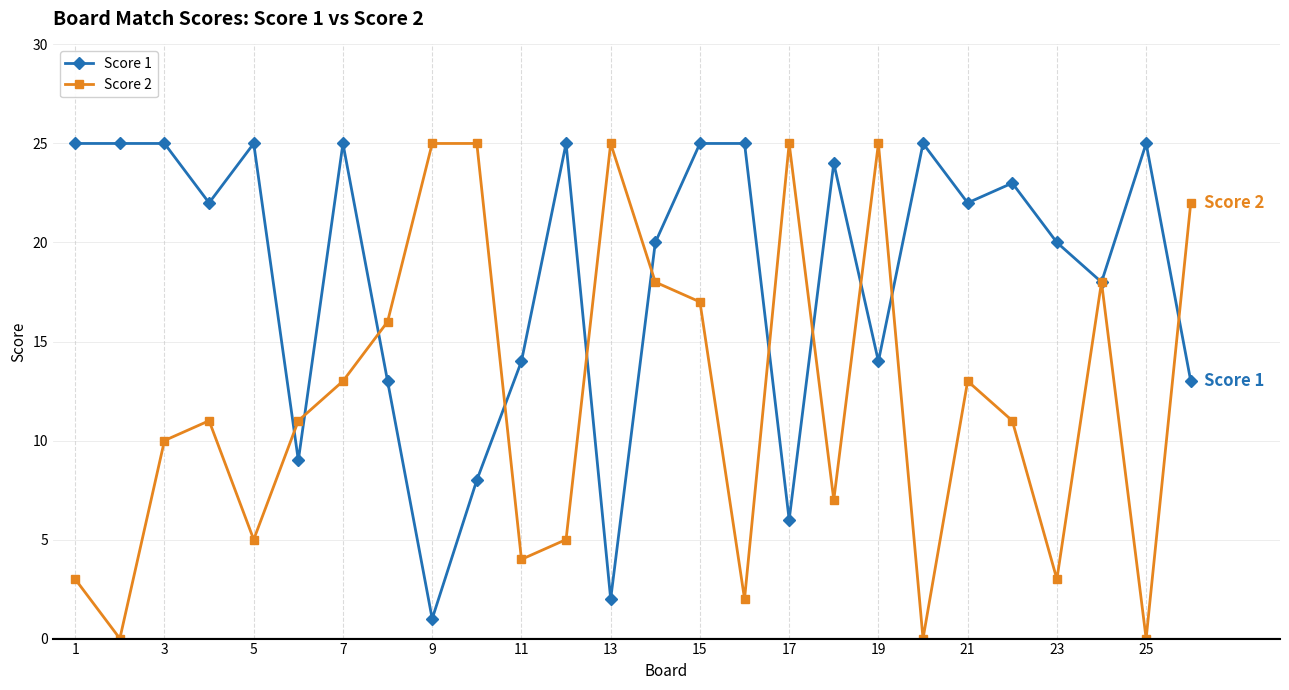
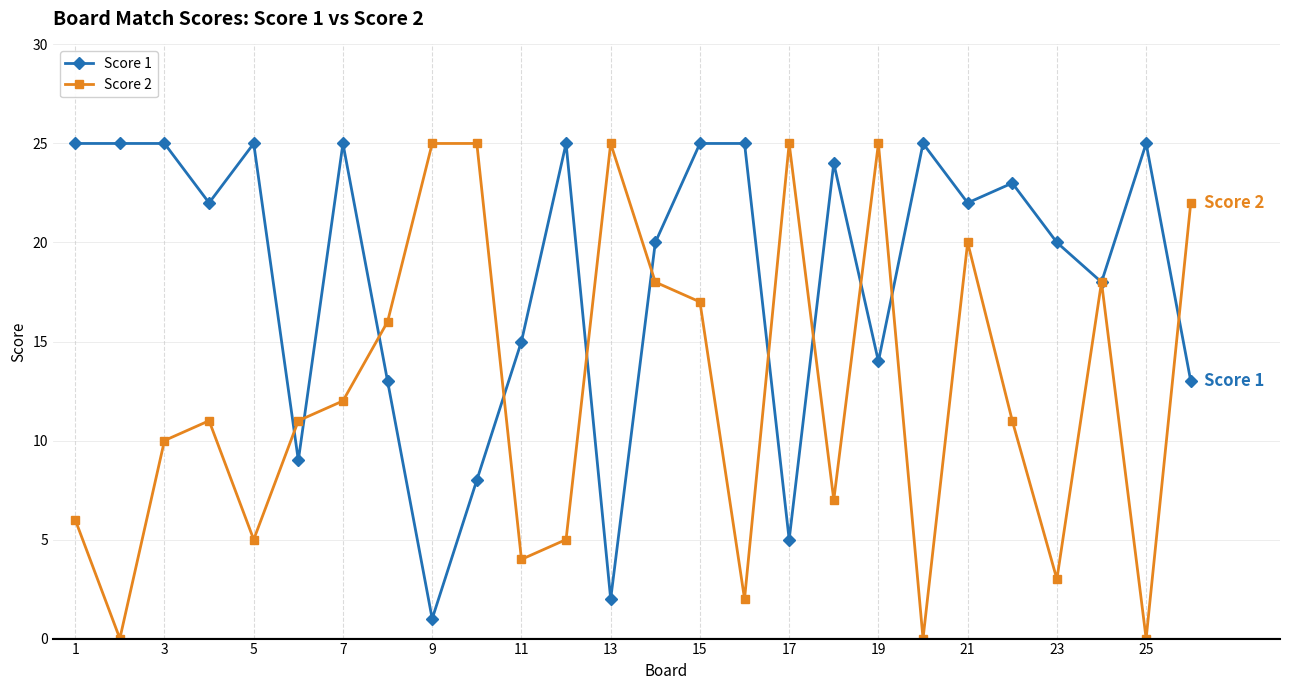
Score 2, 1: 3 -> 6
Score 2, 7: 13 -> 12
Score 1, 11: 14 -> 15
Score 1, 17: 6 -> 5
Score 2, 21: 13 -> 20
